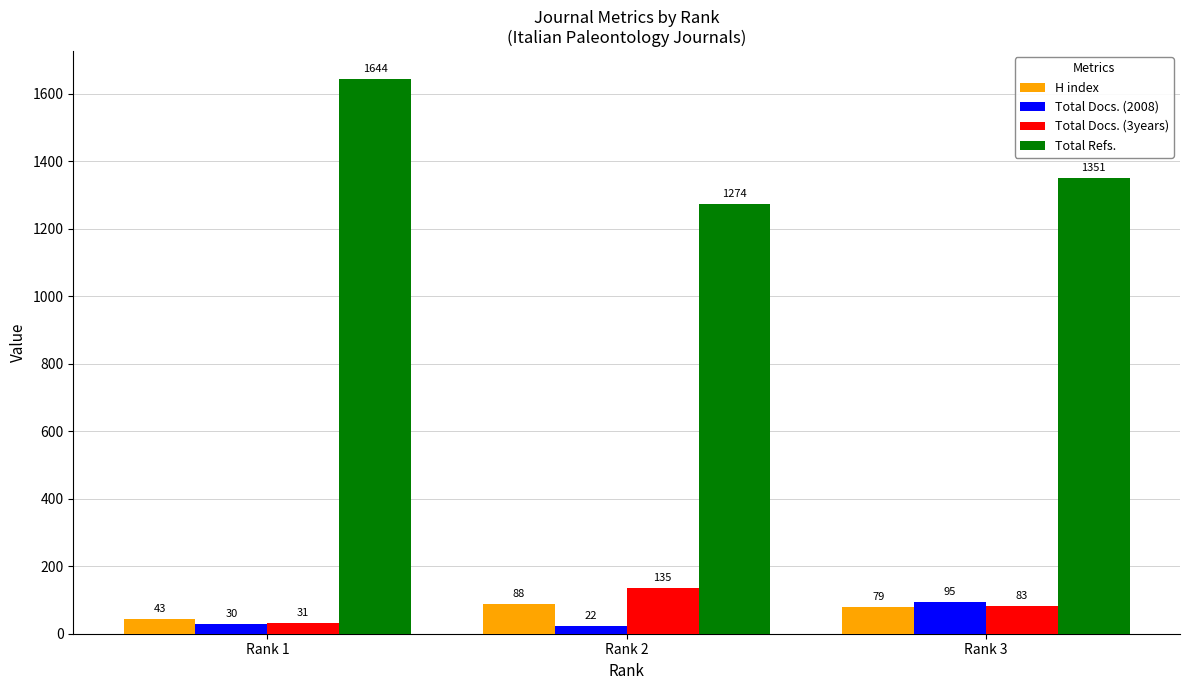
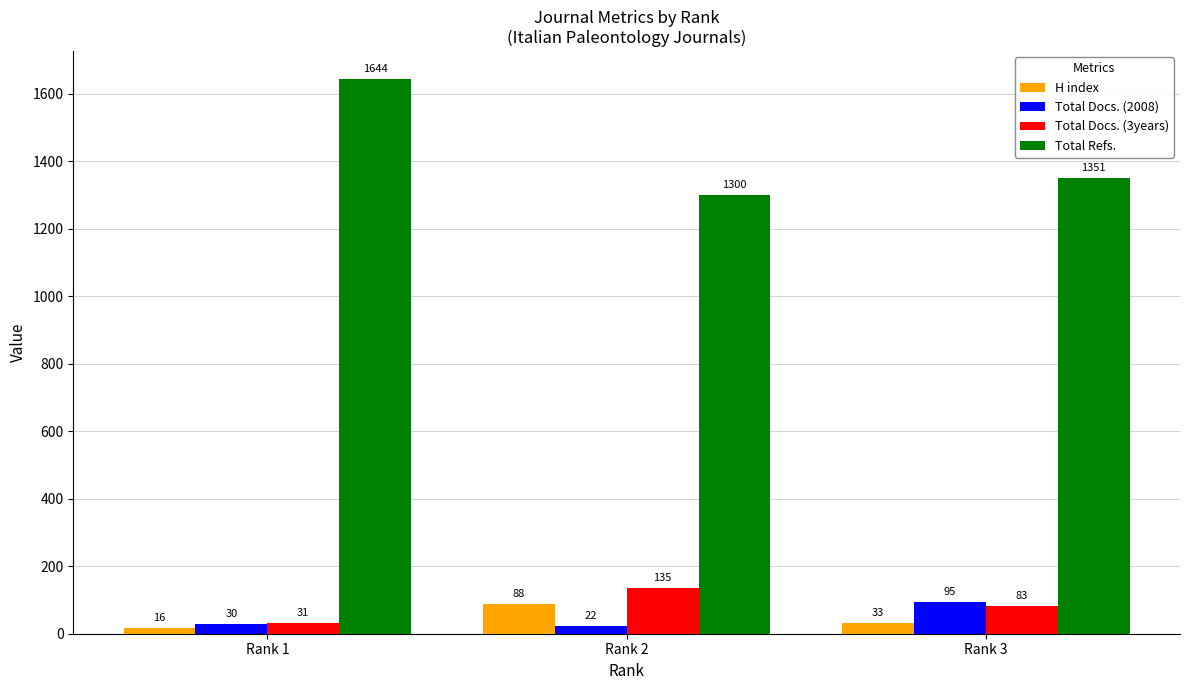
H index, Rank 1: 43 -> 16
Total Refs., Rank 2: 1274 -> 1300
H index, Rank 3: 79 -> 33
